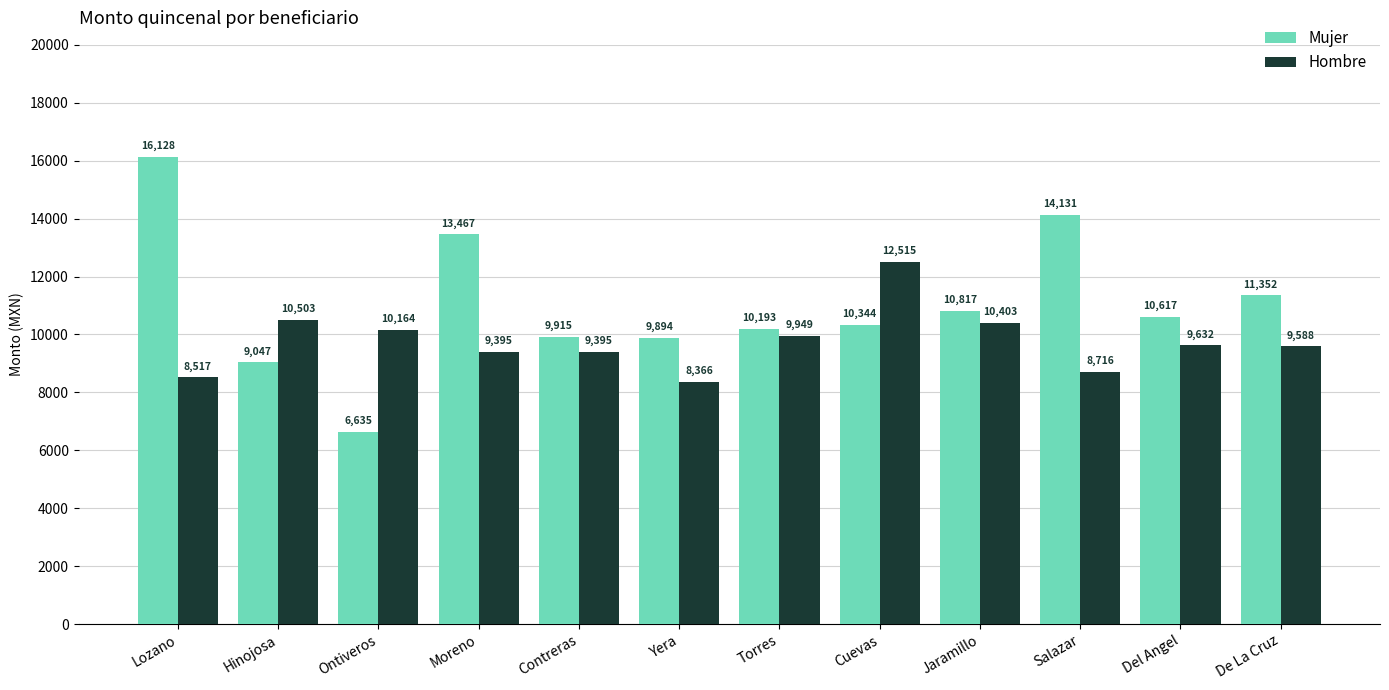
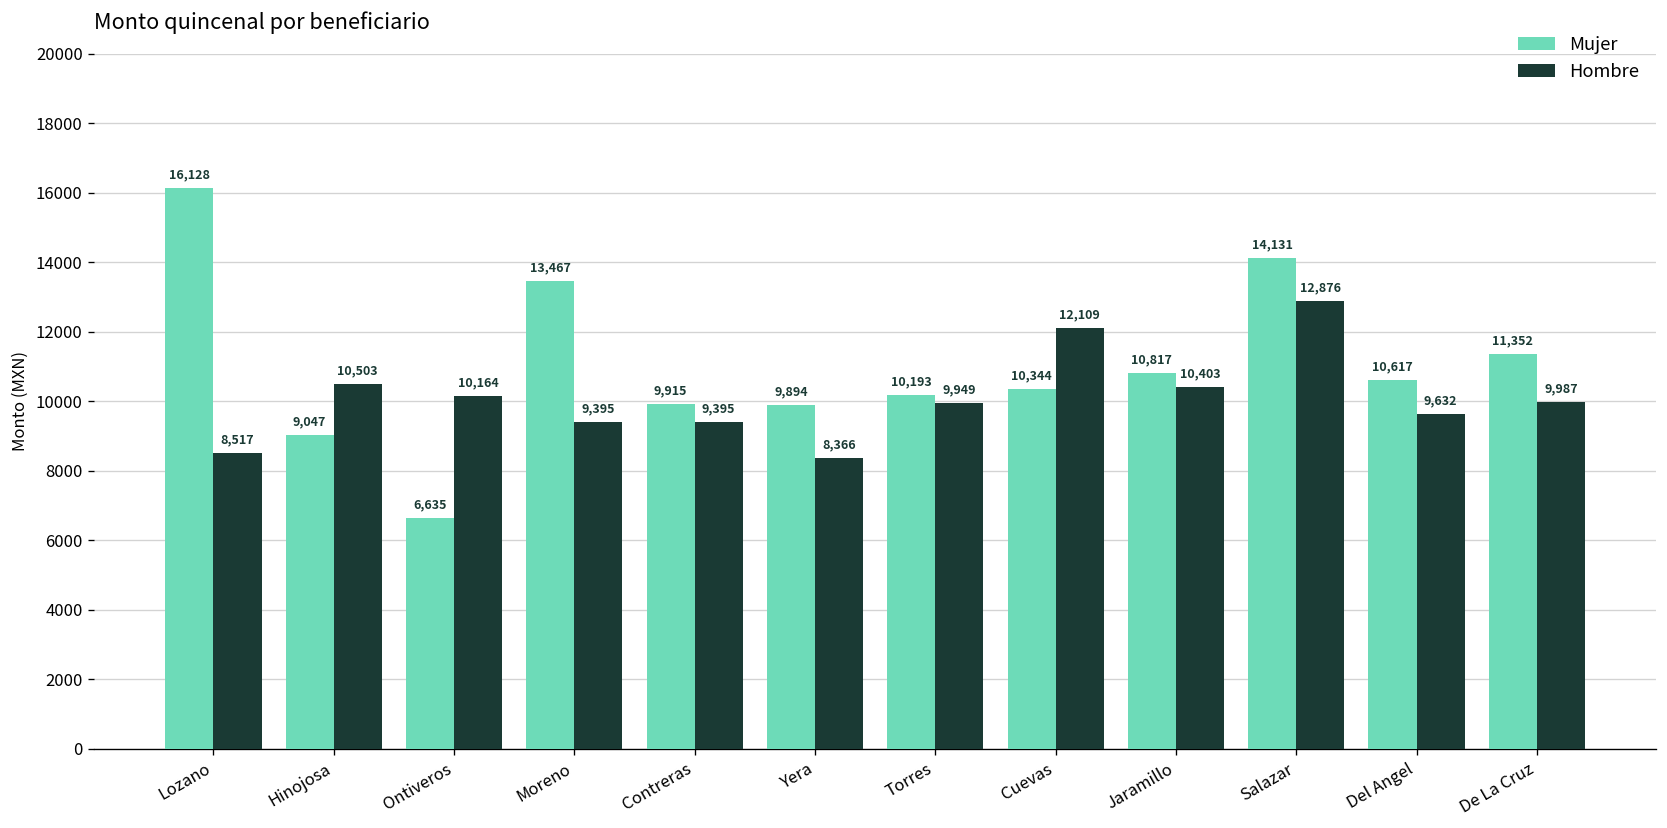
Hombre, Cuevas: 12,515 -> 12,109
Hombre, Salazar: 8,716 -> 12,876
Hombre, De La Cruz: 9,588 -> 9,987
